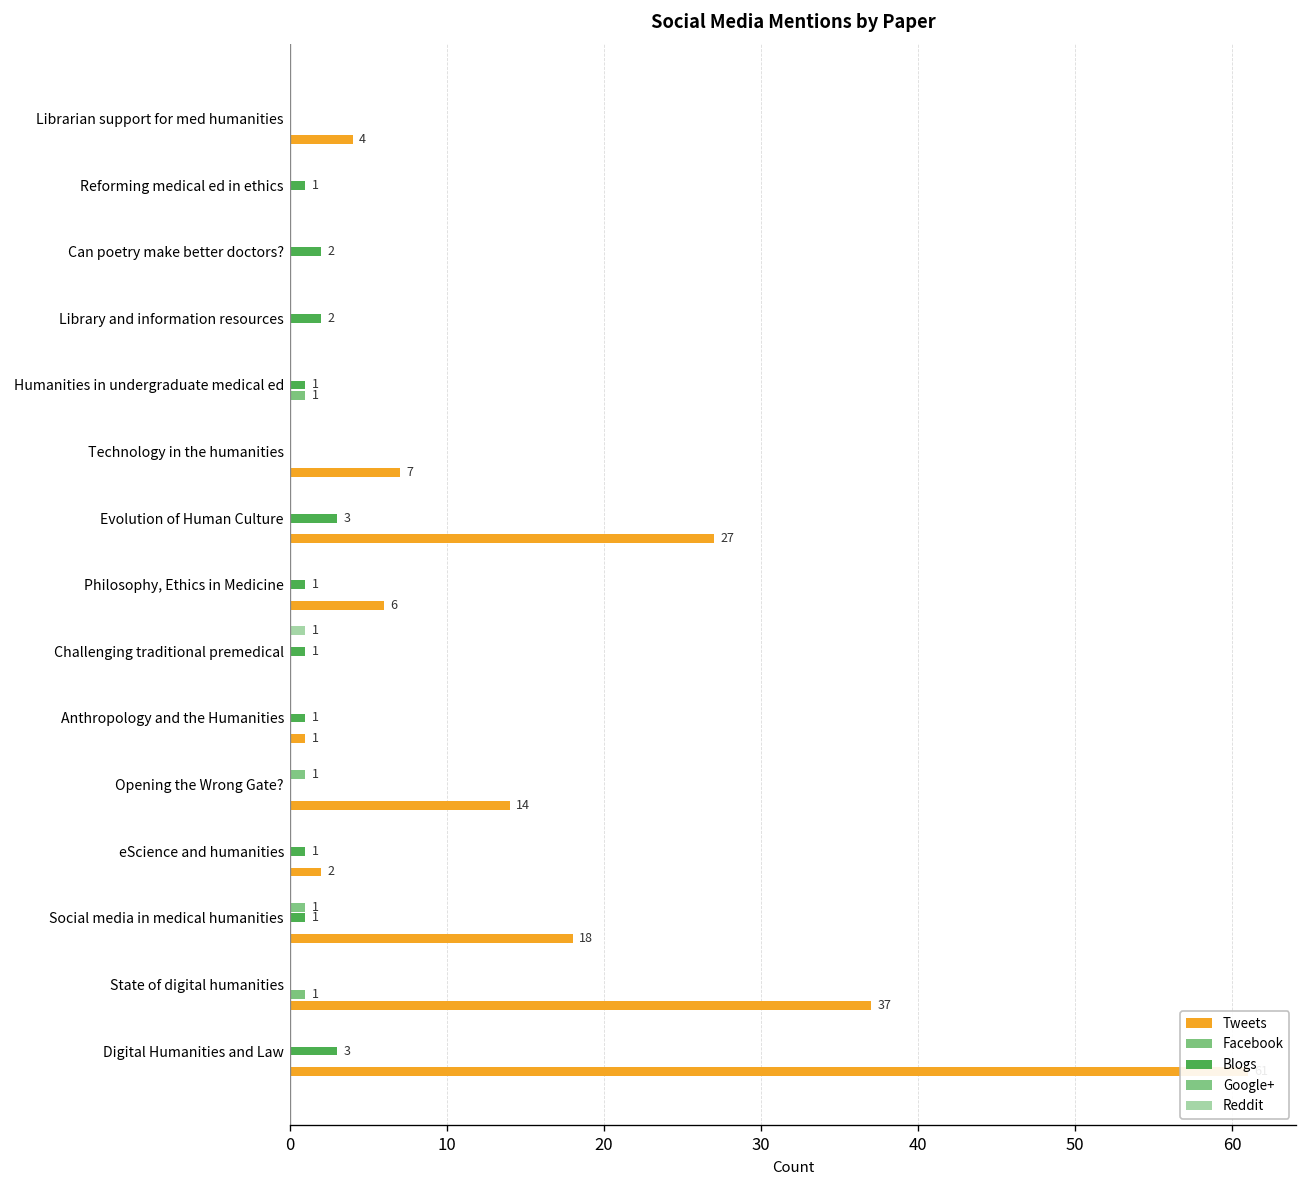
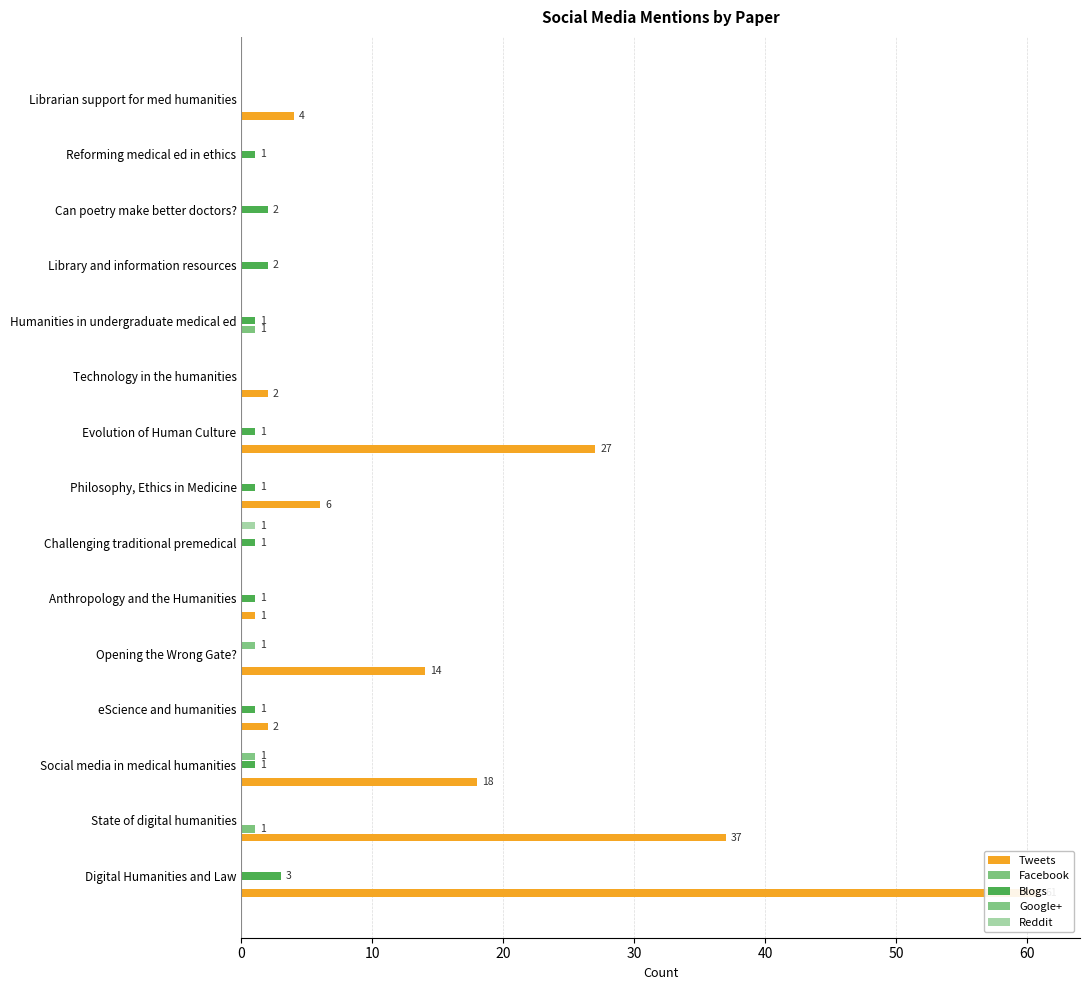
Tweets, Technology in the humanities: 7 -> 2
Blogs, Evolution of Human Culture: 3 -> 1
